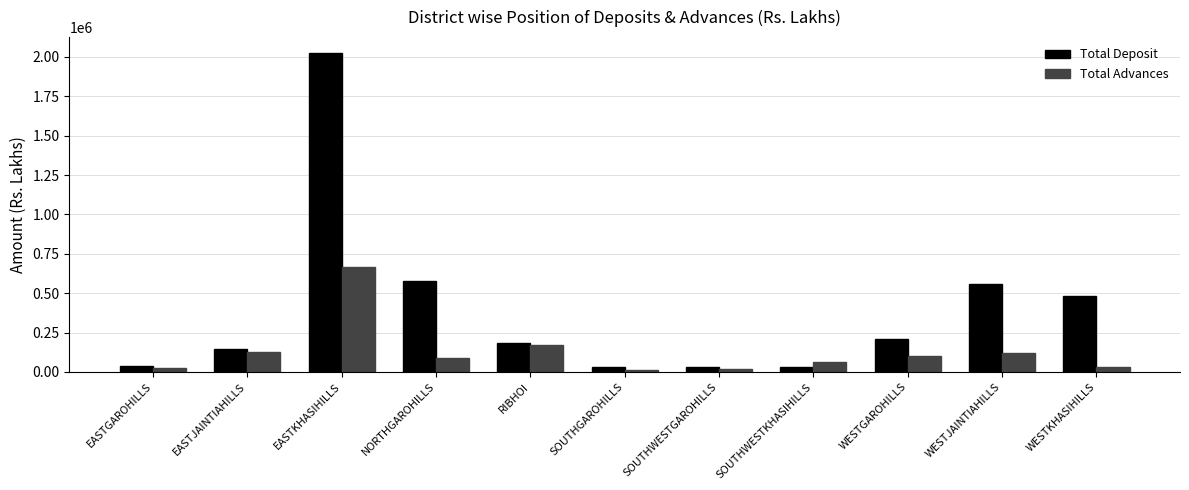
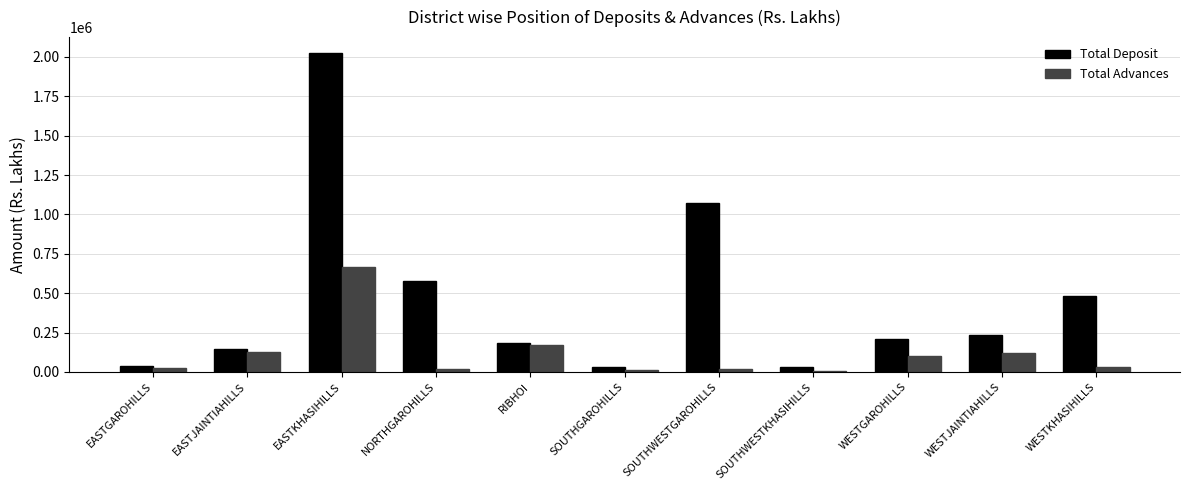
Total Advances, NORTHGAROHILLS: 90000 -> 20000
Total Deposit, SOUTHWESTGAROHILLS: 30000 -> 1070000
Total Advances, SOUTHWESTKHASIHILLS: 60000 -> 10000
Total Deposit, WESTJAINTIAHILLS: 560000 -> 230000
